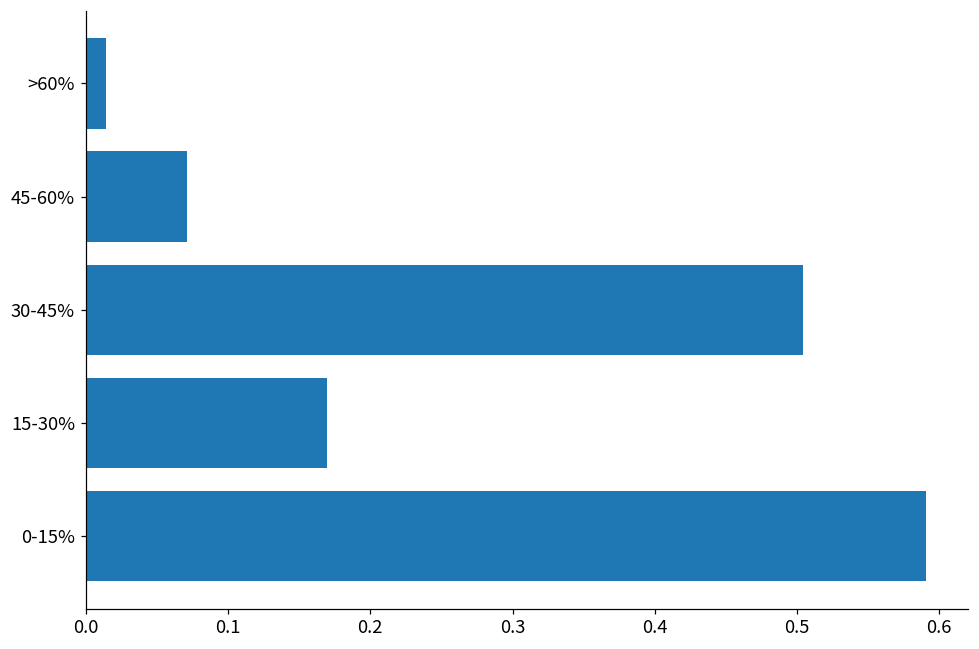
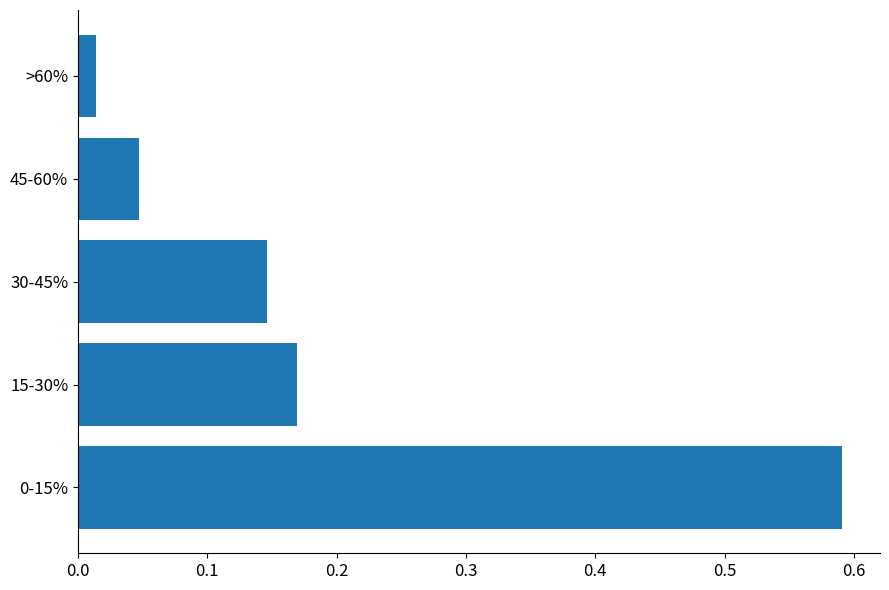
45-60%: 0.071 -> 0.047
30-45%: 0.504 -> 0.146
